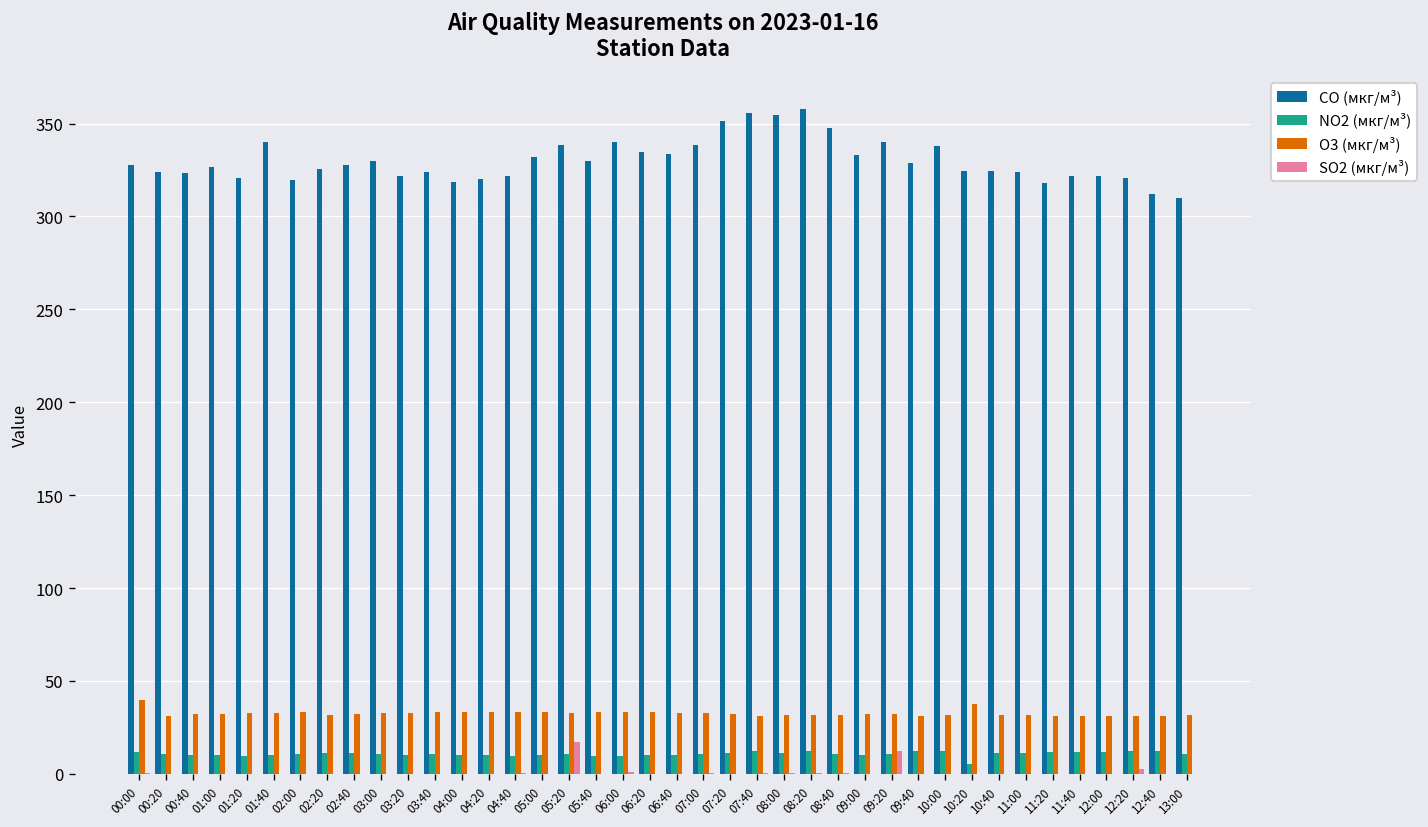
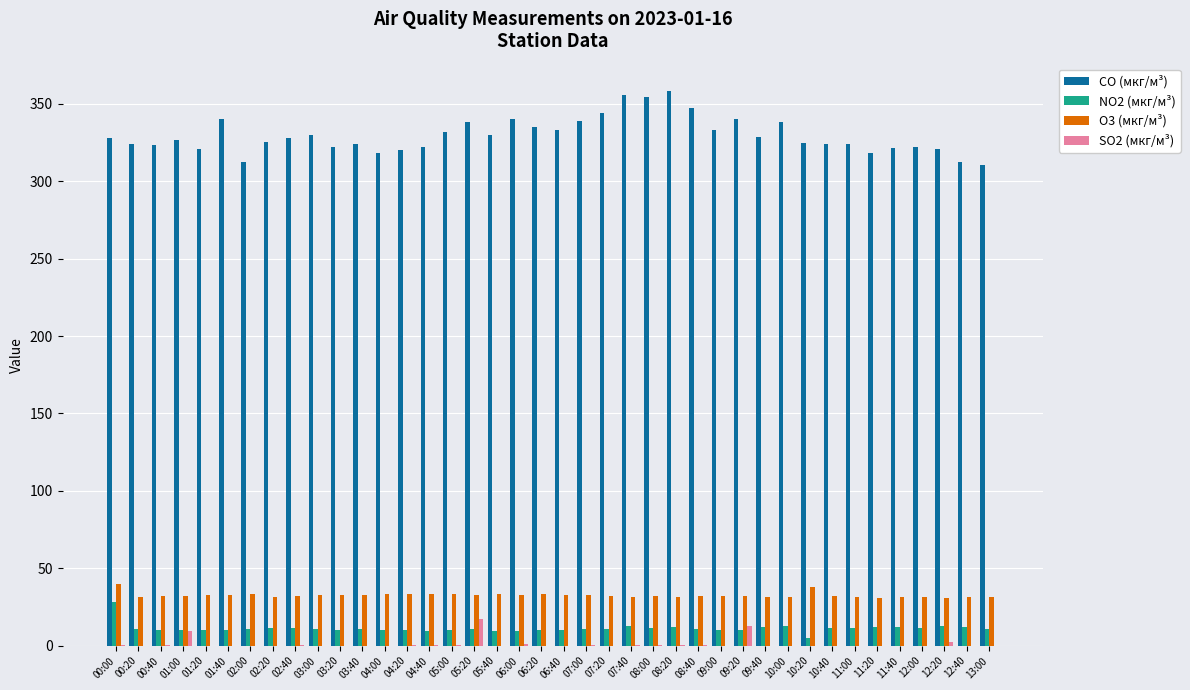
NO2 (мкг/м³), 00:00: 12 -> 29
SO2 (мкг/м³), 01:00: 0 -> 9
CO (мкг/м³), 02:00: 319 -> 312
CO (мкг/м³), 07:20: 352 -> 344
